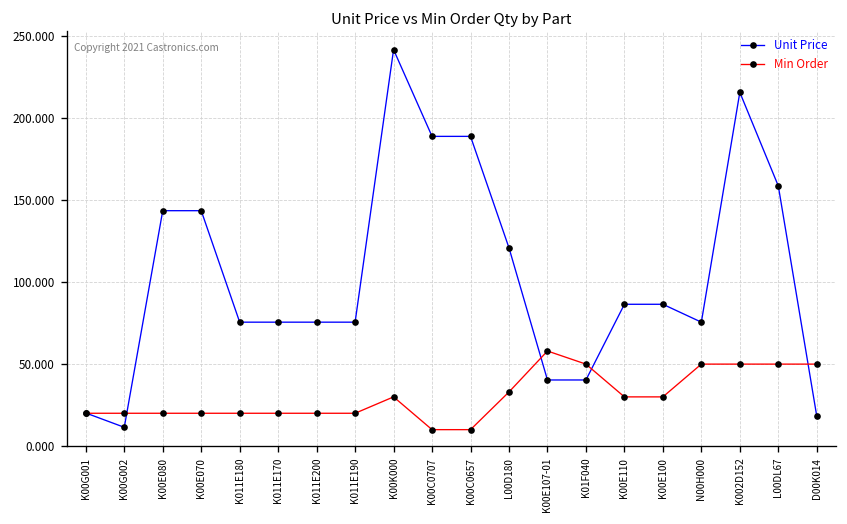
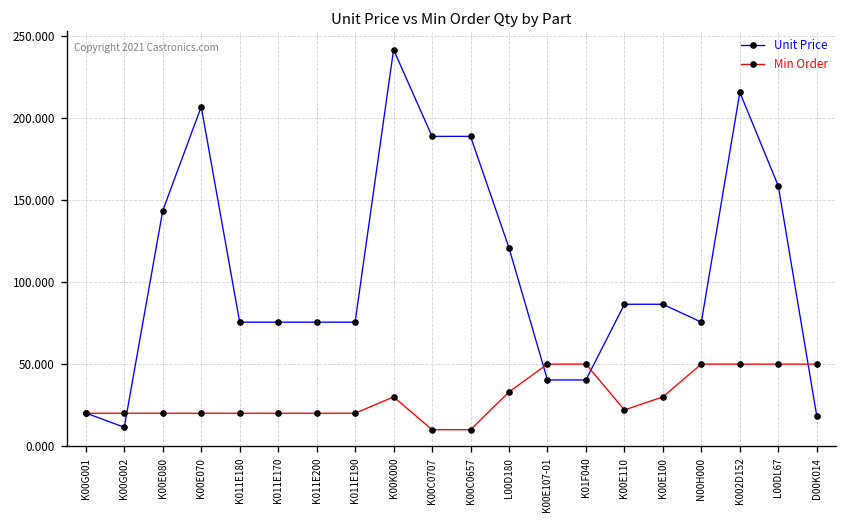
Unit Price, K00E070: 144 -> 207
Min Order, K00E107-01: 58 -> 50
Min Order, K00E110: 30 -> 22
